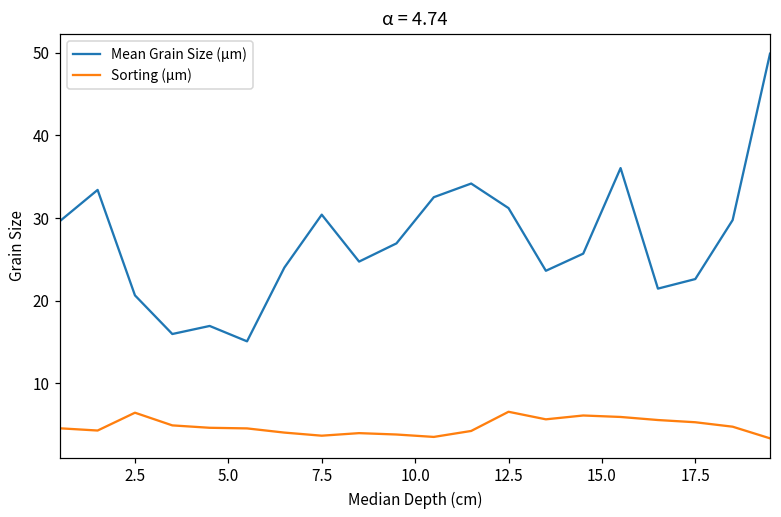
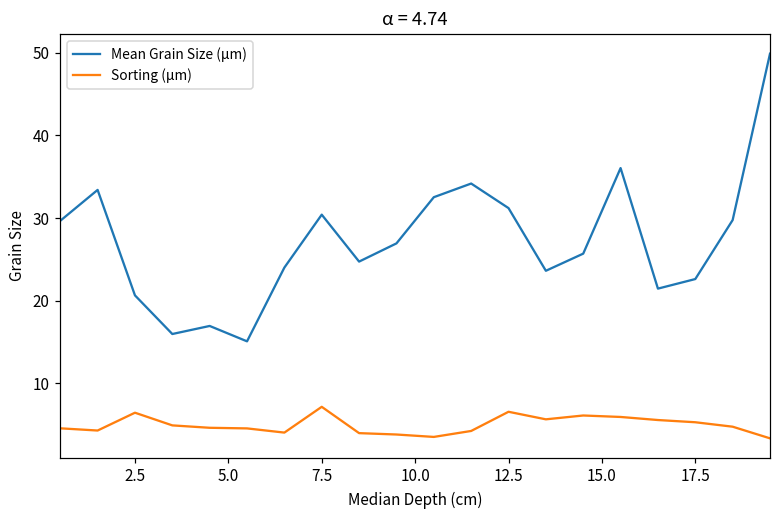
Sorting (µm), 7.5: 4 -> 7
